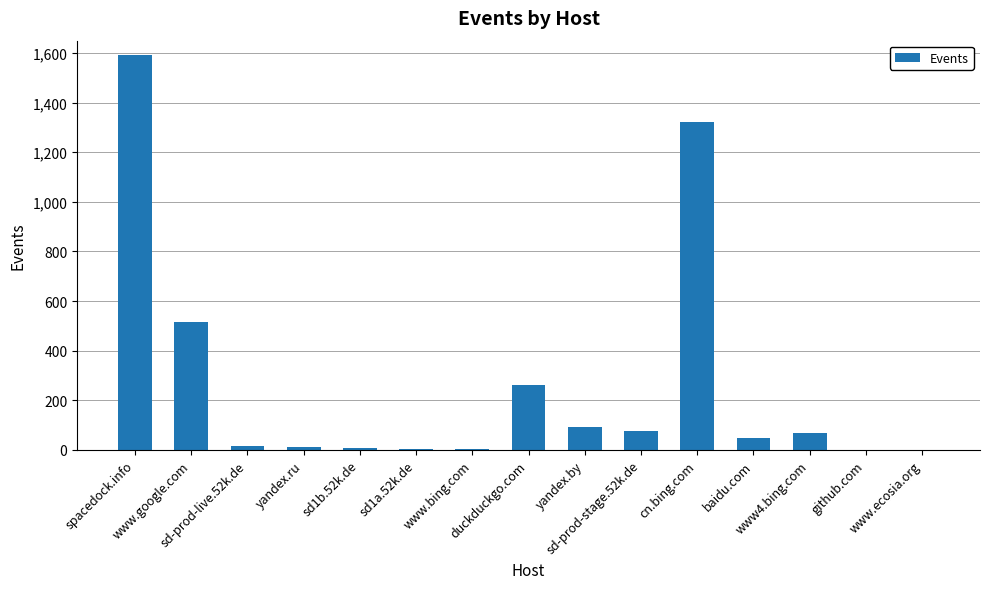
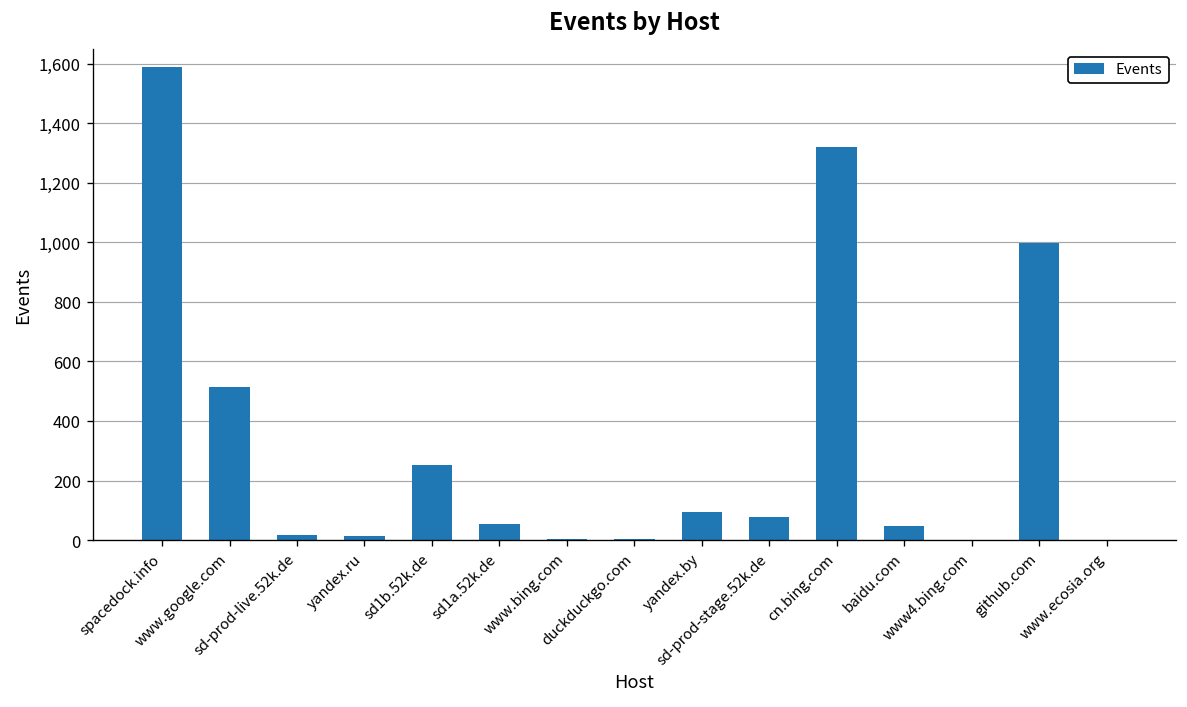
sd1b.52k.de: 10 -> 250
sd1a.52k.de: 10 -> 50
duckduckgo.com: 260 -> 0
www4.bing.com: 70 -> 0
github.com: 0 -> 1,000
